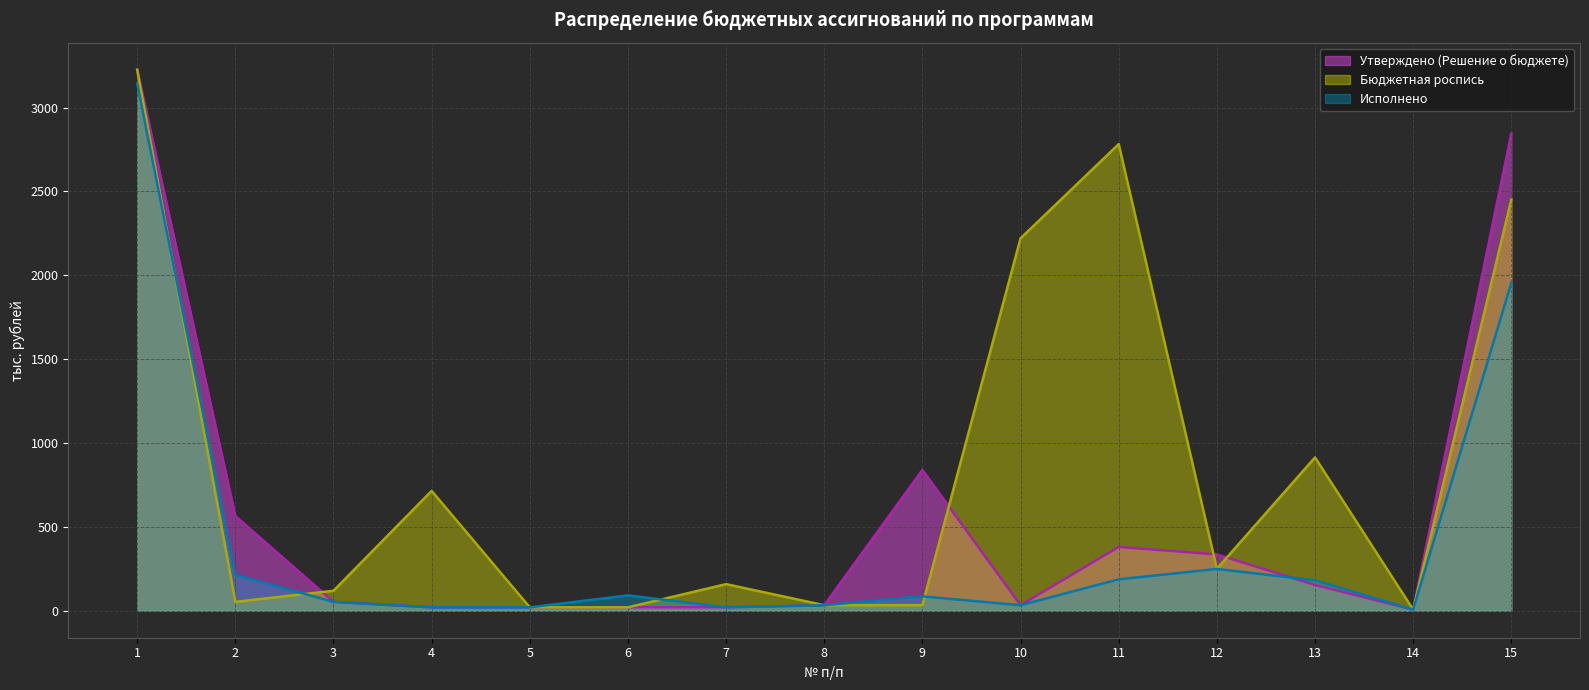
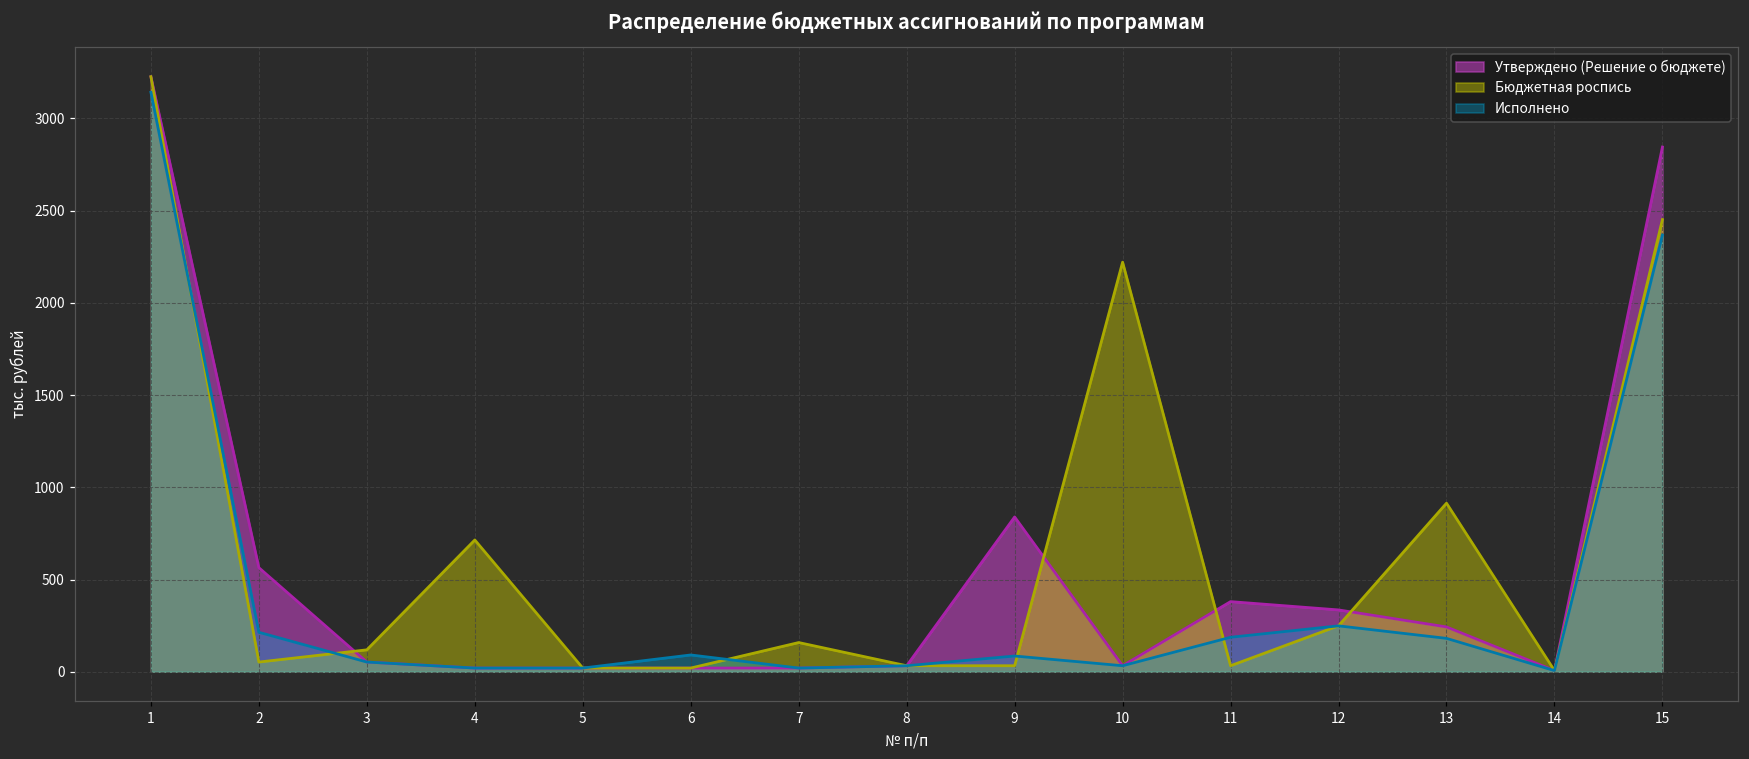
Бюджетная роспись, 11: 2780 -> 30
Утверждено (Решение о бюджете), 13: 150 -> 240
Исполнено, 15: 1950 -> 2370
